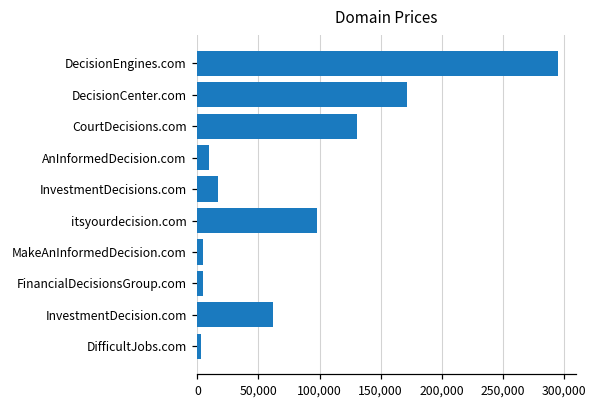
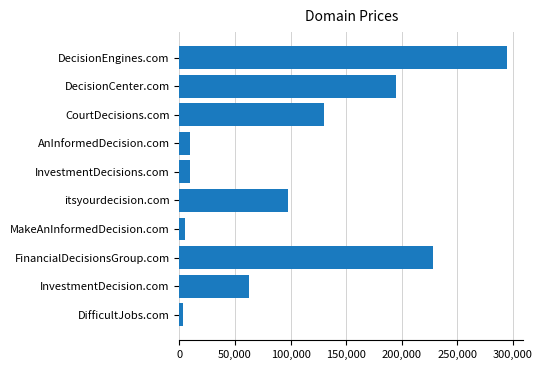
DecisionCenter.com: 172,000 -> 195,000
InvestmentDecisions.com: 17,000 -> 10,000
FinancialDecisionsGroup.com: 5,000 -> 228,000
